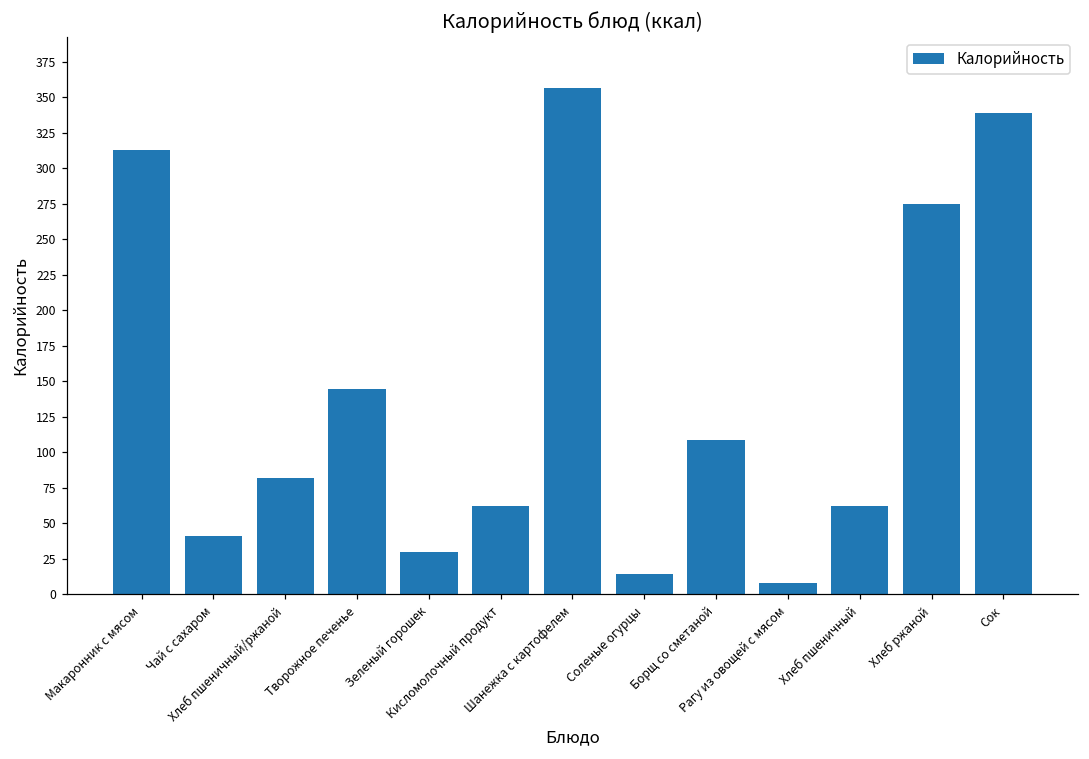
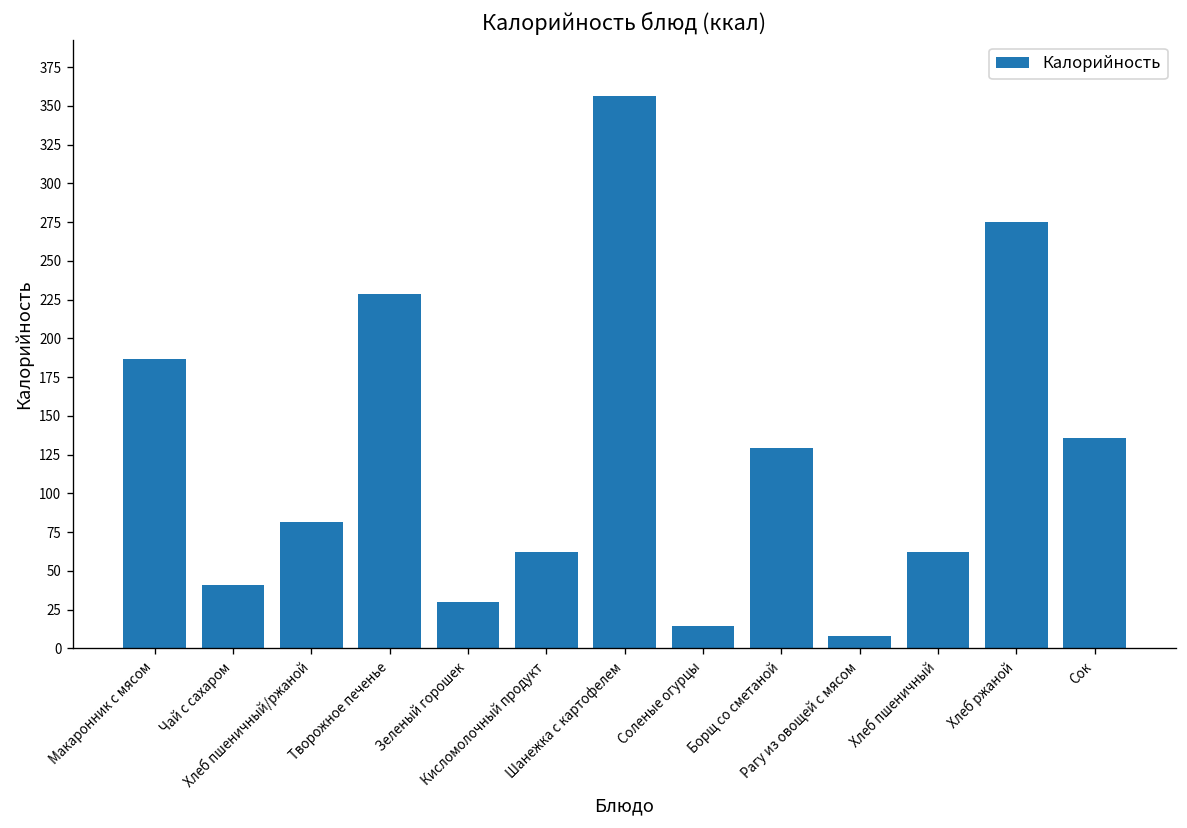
Макаронник с мясом: 313 -> 187
Творожное печенье: 145 -> 229
Борщ со сметаной: 109 -> 129
Сок: 339 -> 136
